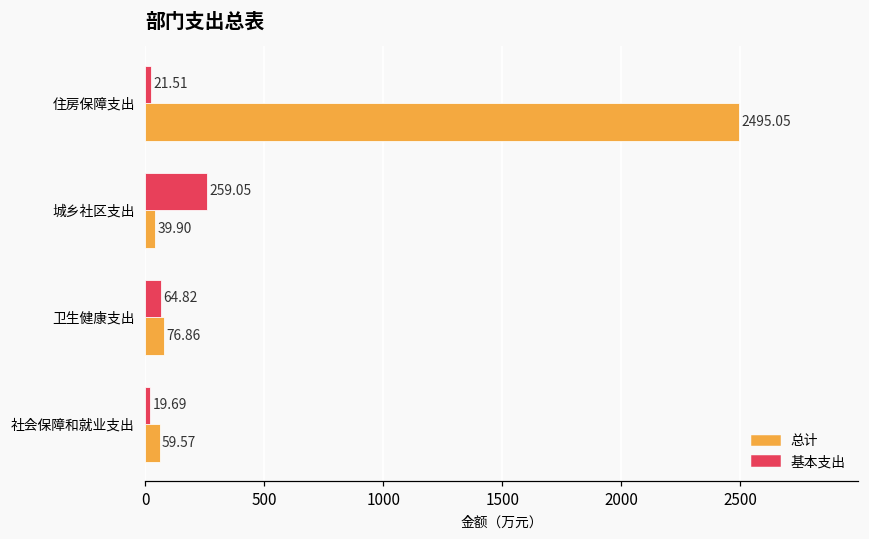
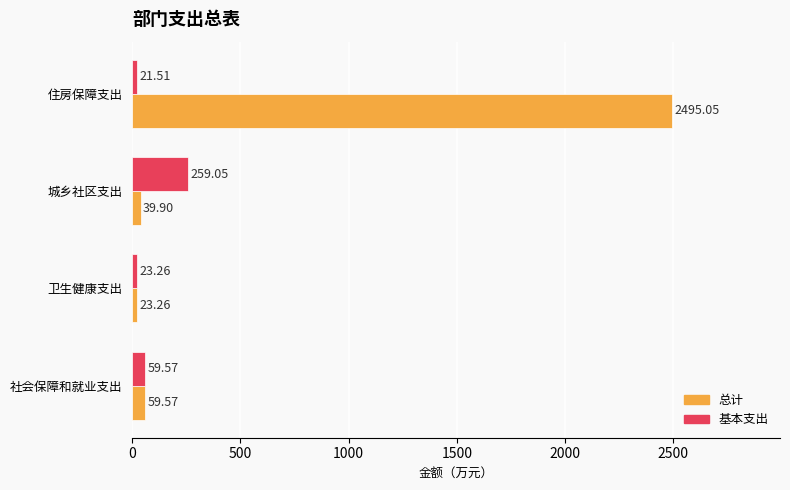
基本支出, 卫生健康支出: 64.82 -> 23.26
总计, 卫生健康支出: 76.86 -> 23.26
基本支出, 社会保障和就业支出: 19.69 -> 59.57
